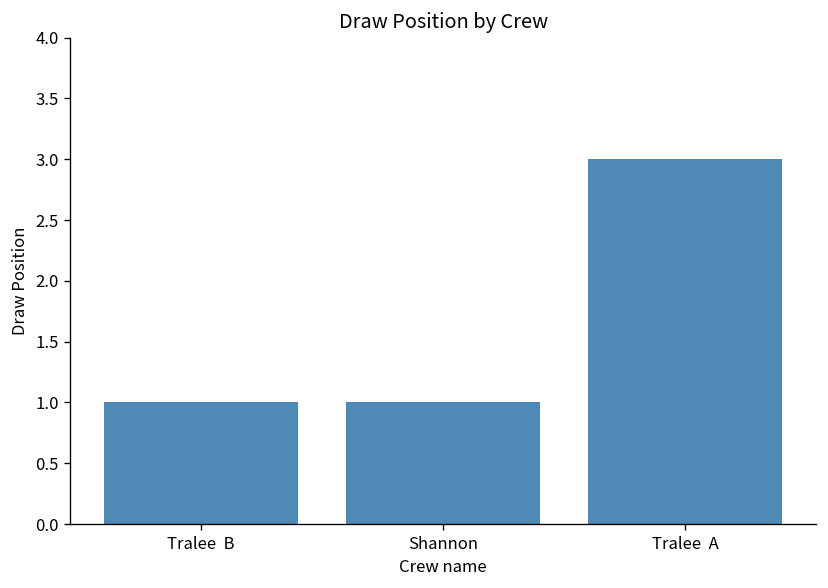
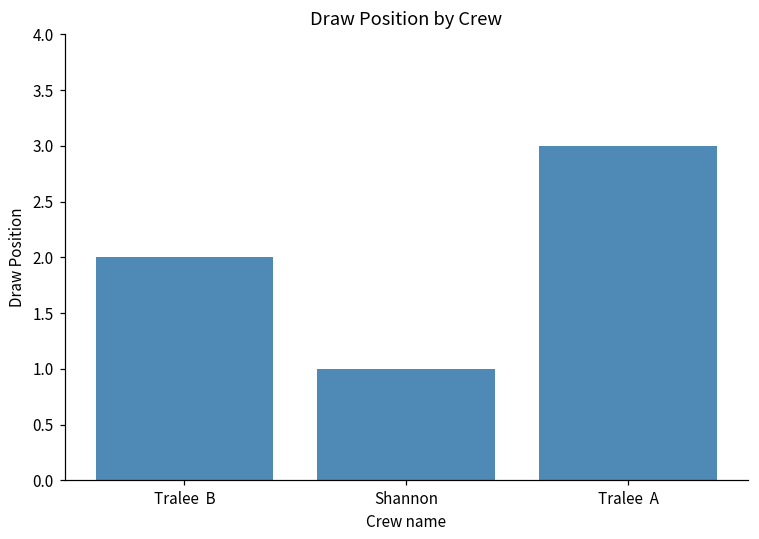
Tralee B: 1 -> 2
